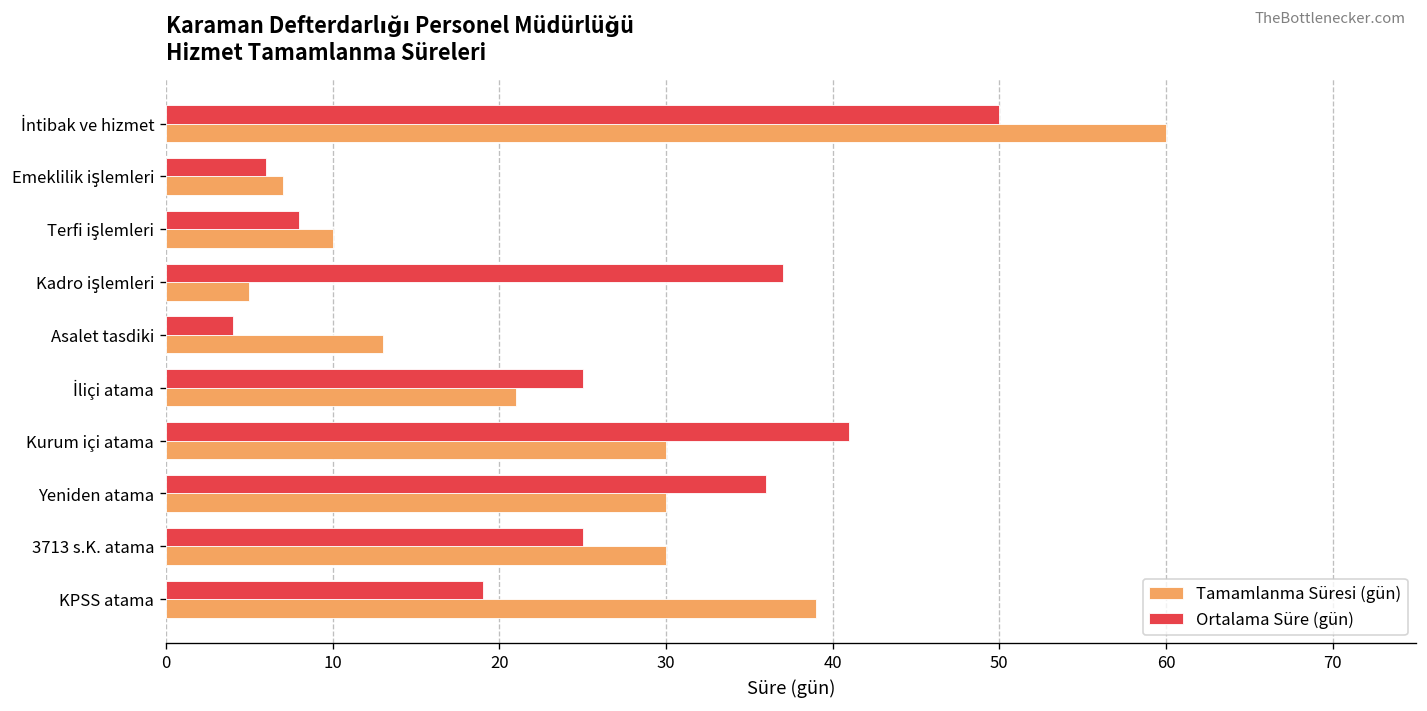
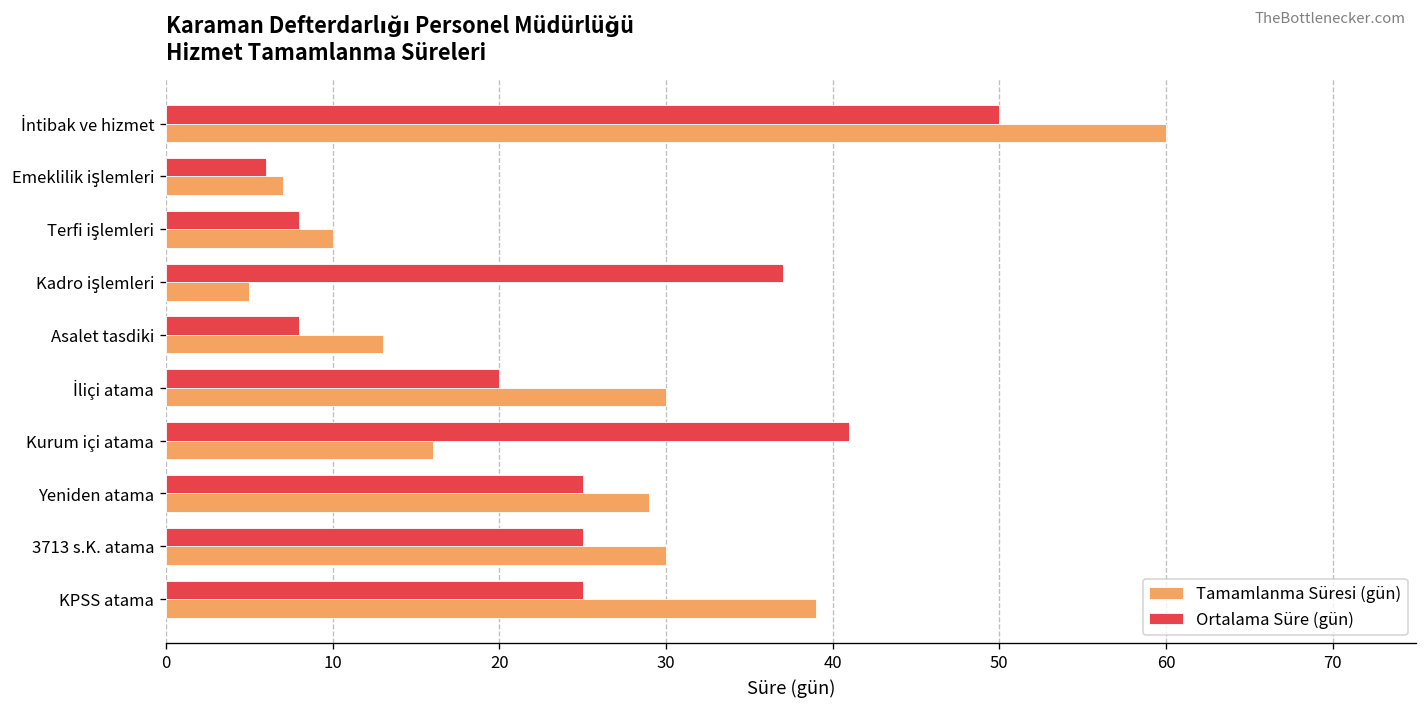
Ortalama Süre (gün), Asalet tasdiki: 4 -> 8
Ortalama Süre (gün), İliçi atama: 25 -> 20
Tamamlanma Süresi (gün), İliçi atama: 21 -> 30
Tamamlanma Süresi (gün), Kurum içi atama: 30 -> 16
Ortalama Süre (gün), Yeniden atama: 36 -> 25
Tamamlanma Süresi (gün), Yeniden atama: 30 -> 29
Ortalama Süre (gün), KPSS atama: 19 -> 25
